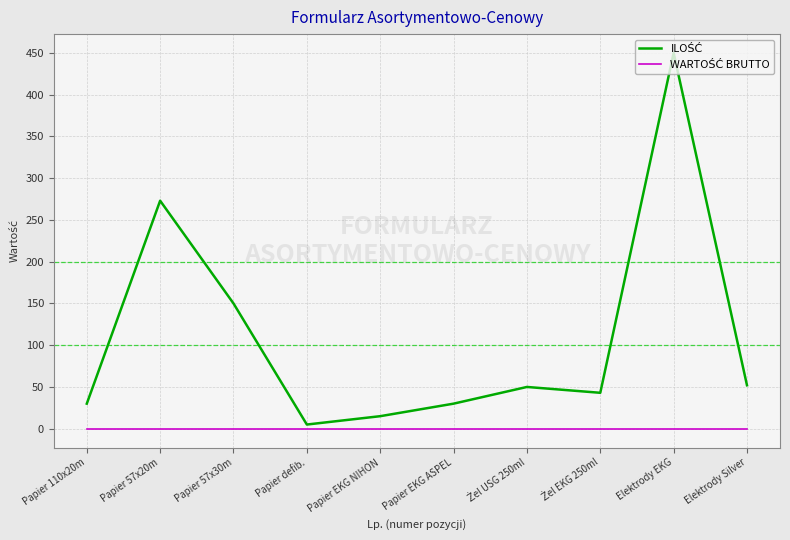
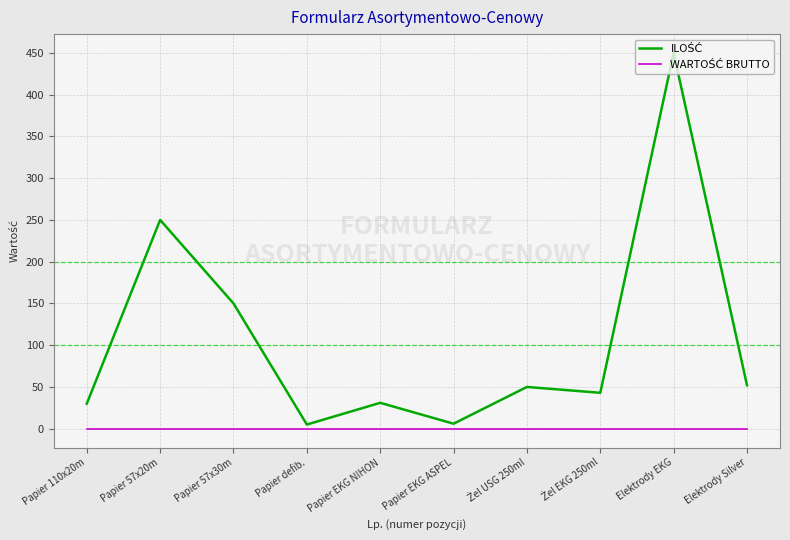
ILOŚĆ, Papier 57x20m: 270 -> 250
ILOŚĆ, Papier EKG NIHON: 20 -> 30
ILOŚĆ, Papier EKG ASPEL: 30 -> 10
